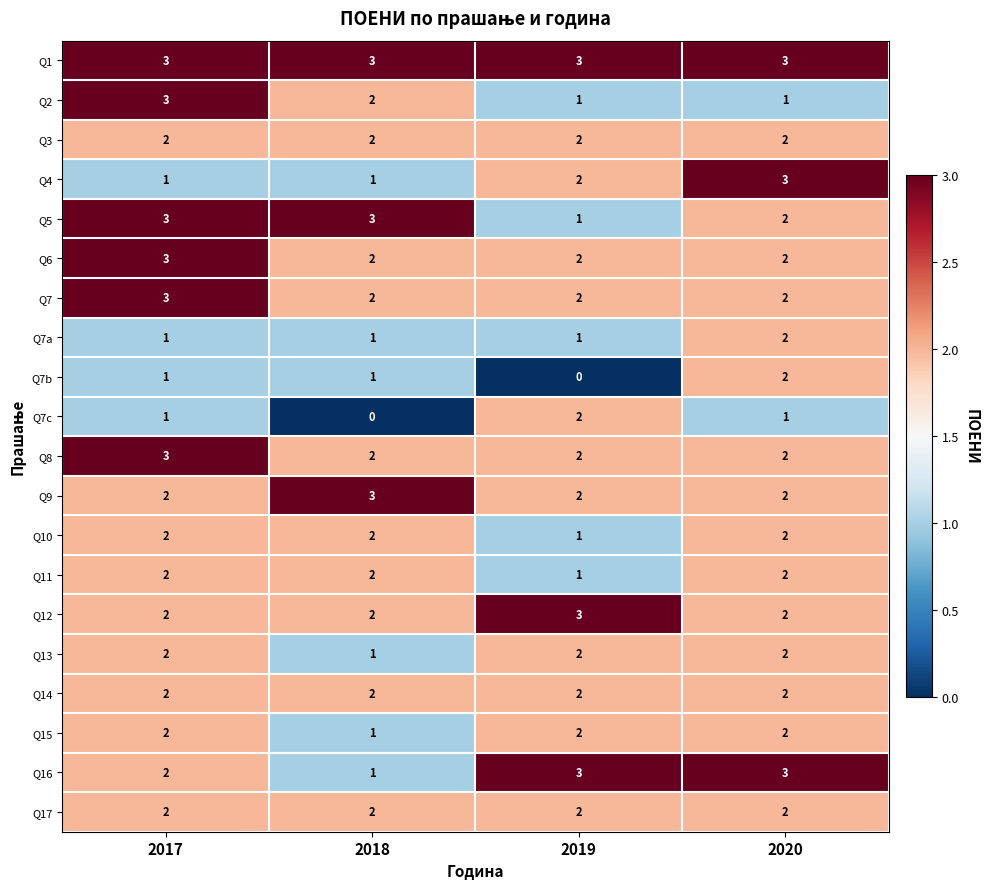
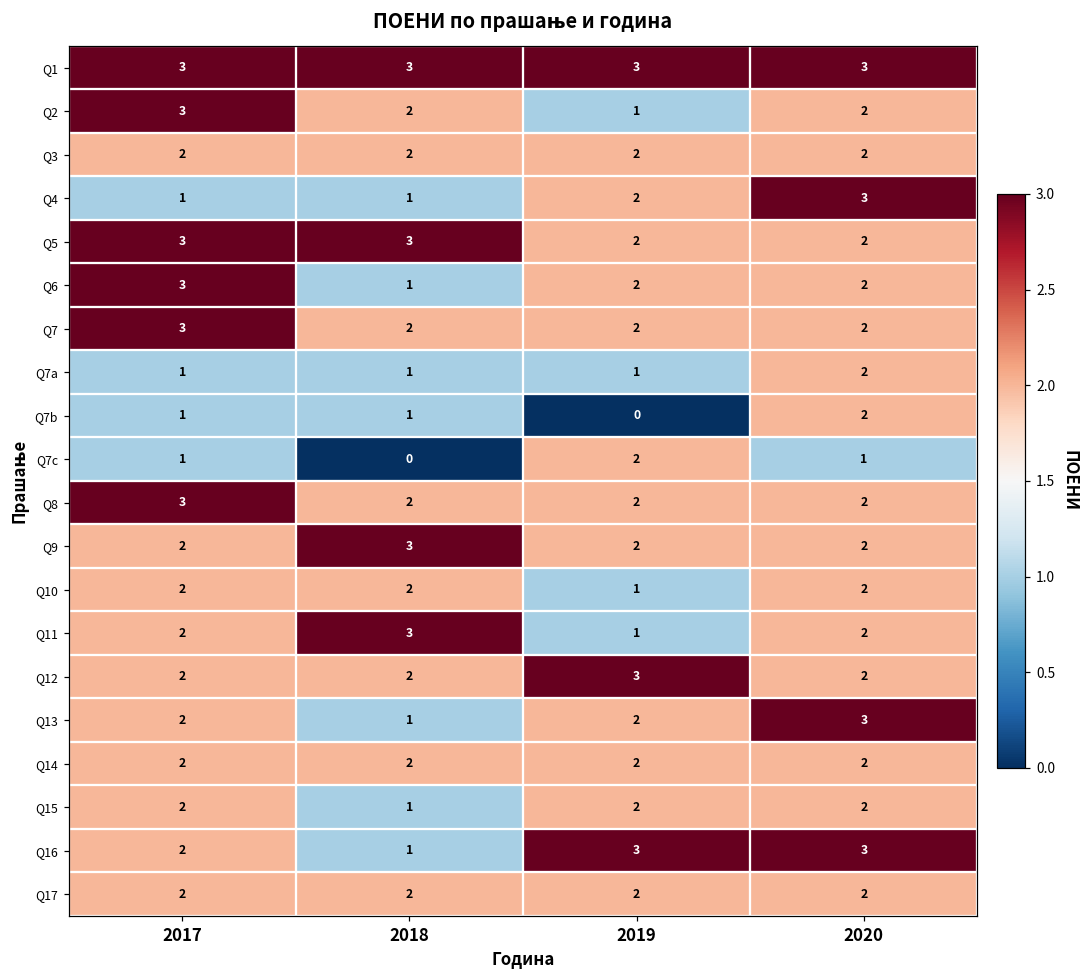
Q2, 2020: 1 -> 2
Q5, 2019: 1 -> 2
Q6, 2018: 2 -> 1
Q11, 2018: 2 -> 3
Q13, 2020: 2 -> 3
